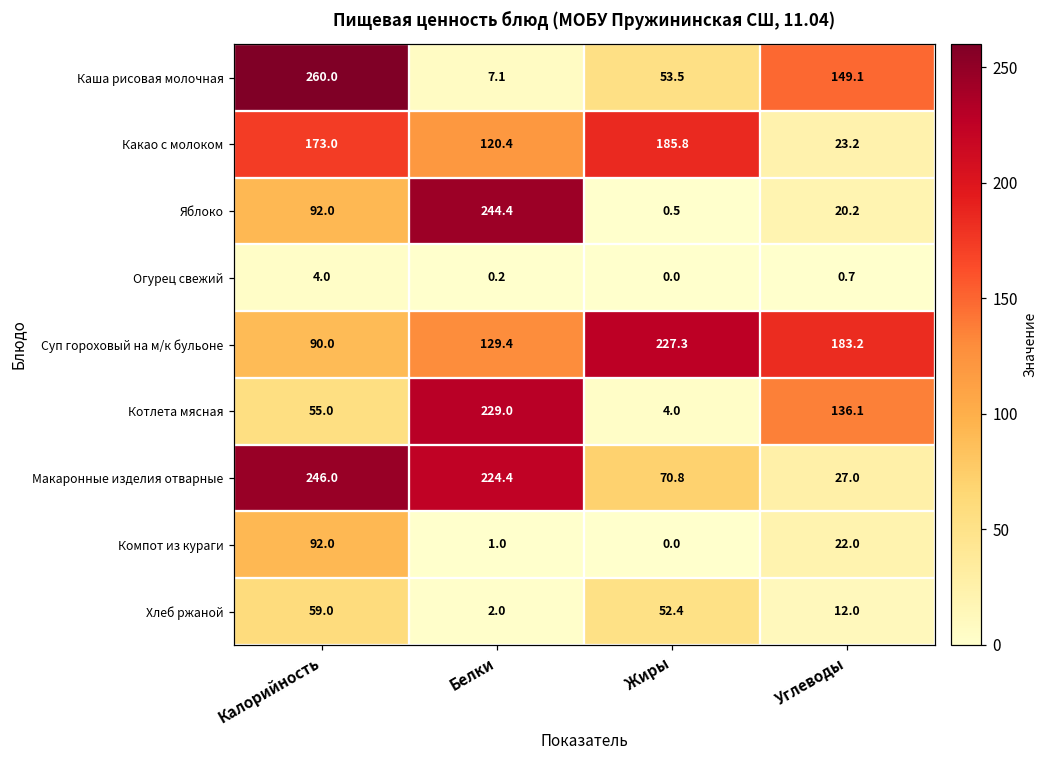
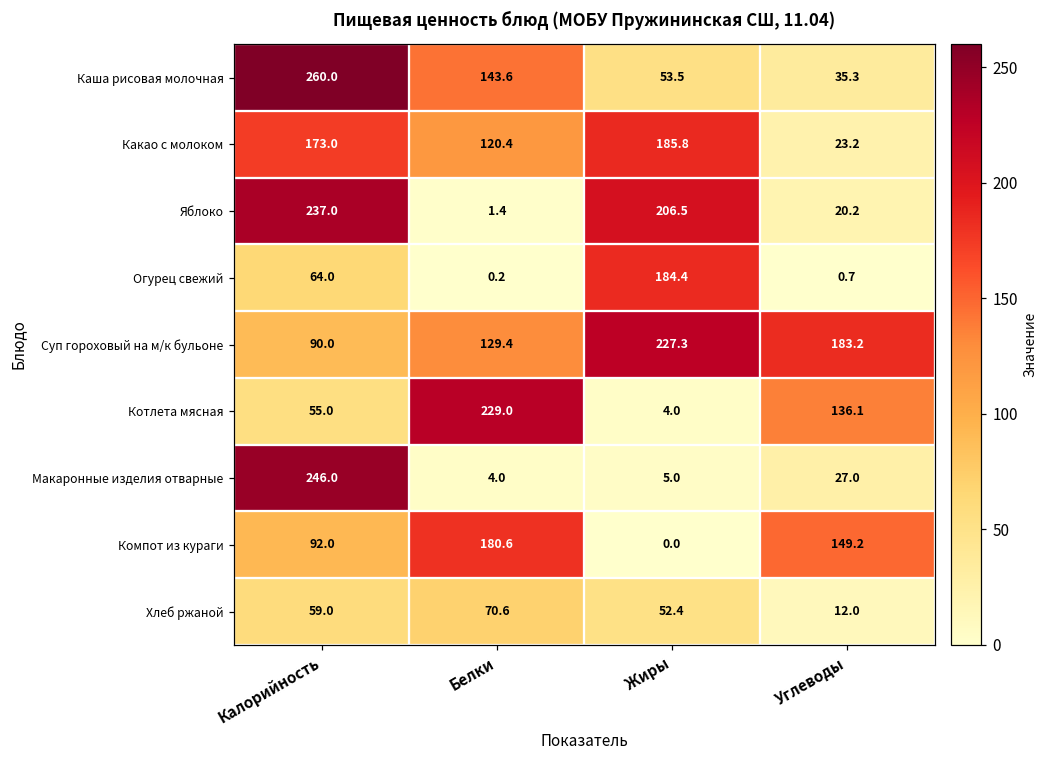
Каша рисовая молочная, Белки: 7.1 -> 143.6
Каша рисовая молочная, Углеводы: 149.1 -> 35.3
Яблоко, Калорийность: 92.0 -> 237.0
Яблоко, Белки: 244.4 -> 1.4
Яблоко, Жиры: 0.5 -> 206.5
Огурец свежий, Калорийность: 4.0 -> 64.0
Огурец свежий, Жиры: 0.0 -> 184.4
Макаронные изделия отварные, Белки: 224.4 -> 4.0
Макаронные изделия отварные, Жиры: 70.8 -> 5.0
Компот из кураги, Белки: 1.0 -> 180.6
Компот из кураги, Углеводы: 22.0 -> 149.2
Хлеб ржаной, Белки: 2.0 -> 70.6
